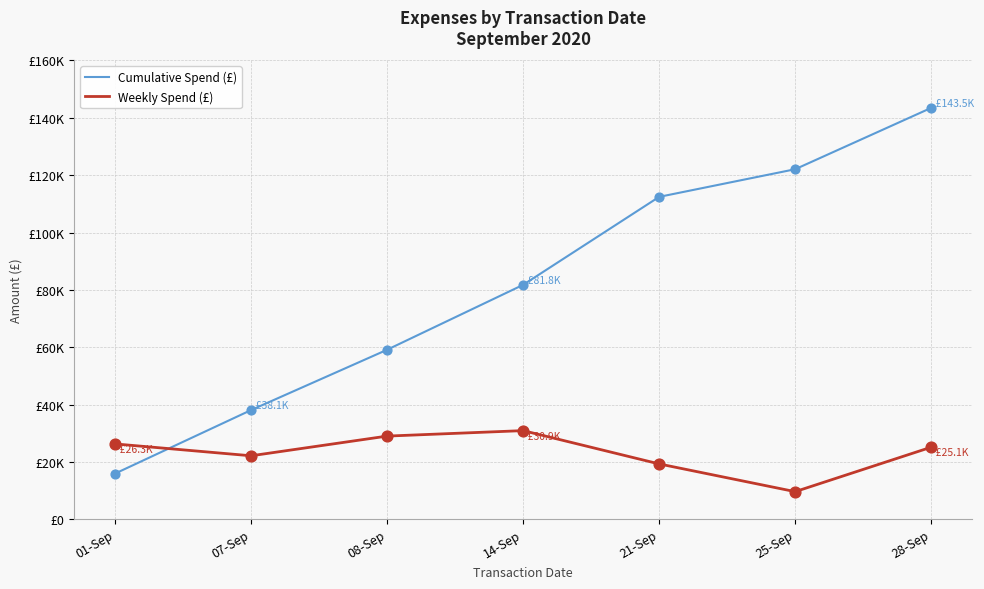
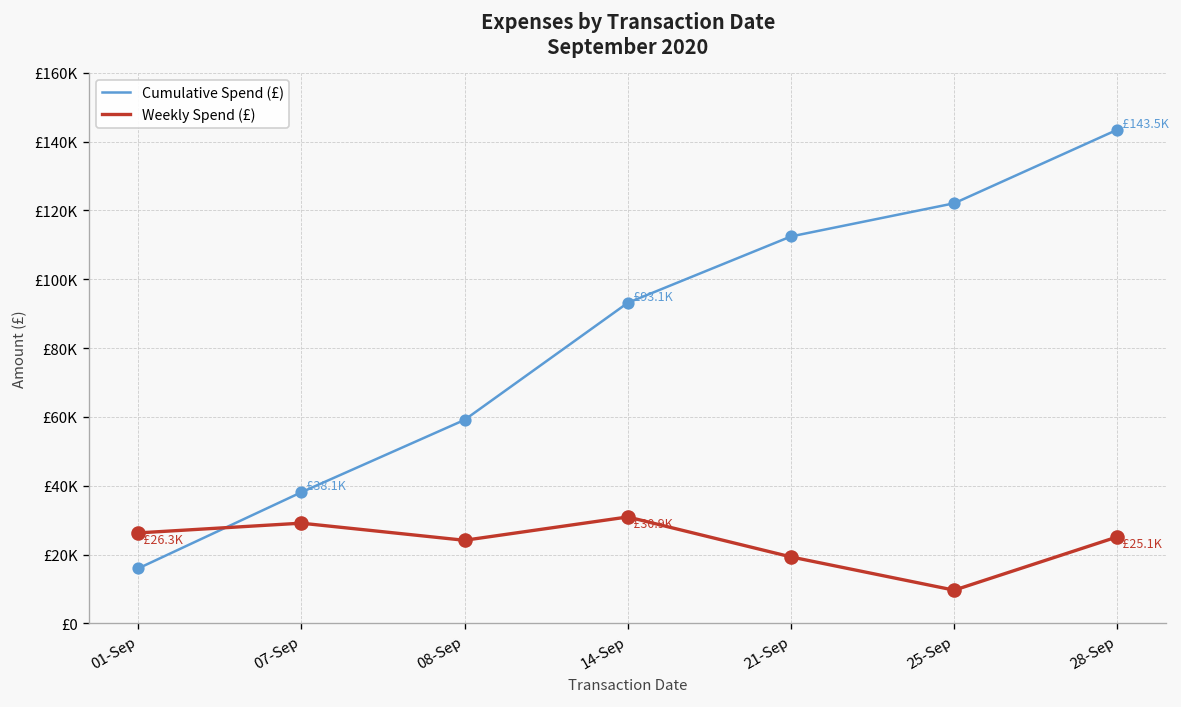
Weekly Spend (£), 07-Sep: £22000 -> £29000
Weekly Spend (£), 08-Sep: £29000 -> £24000
Cumulative Spend (£), 14-Sep: £81.8K -> £93.1K
